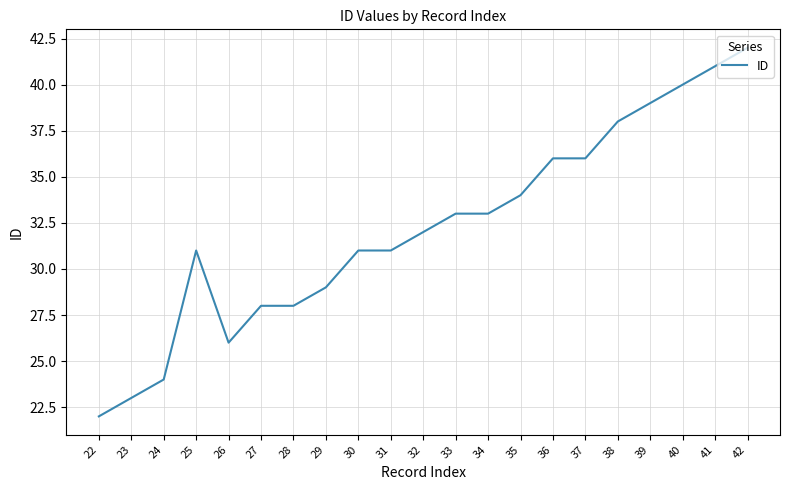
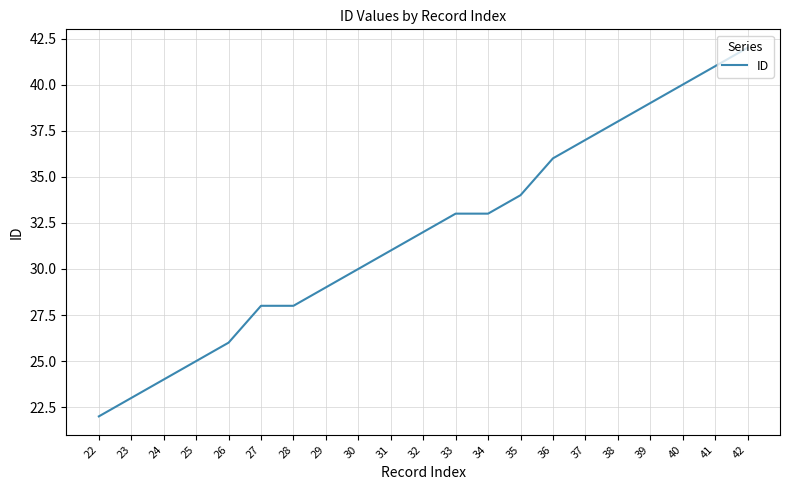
25: 31 -> 25
30: 31 -> 30
37: 36 -> 37
